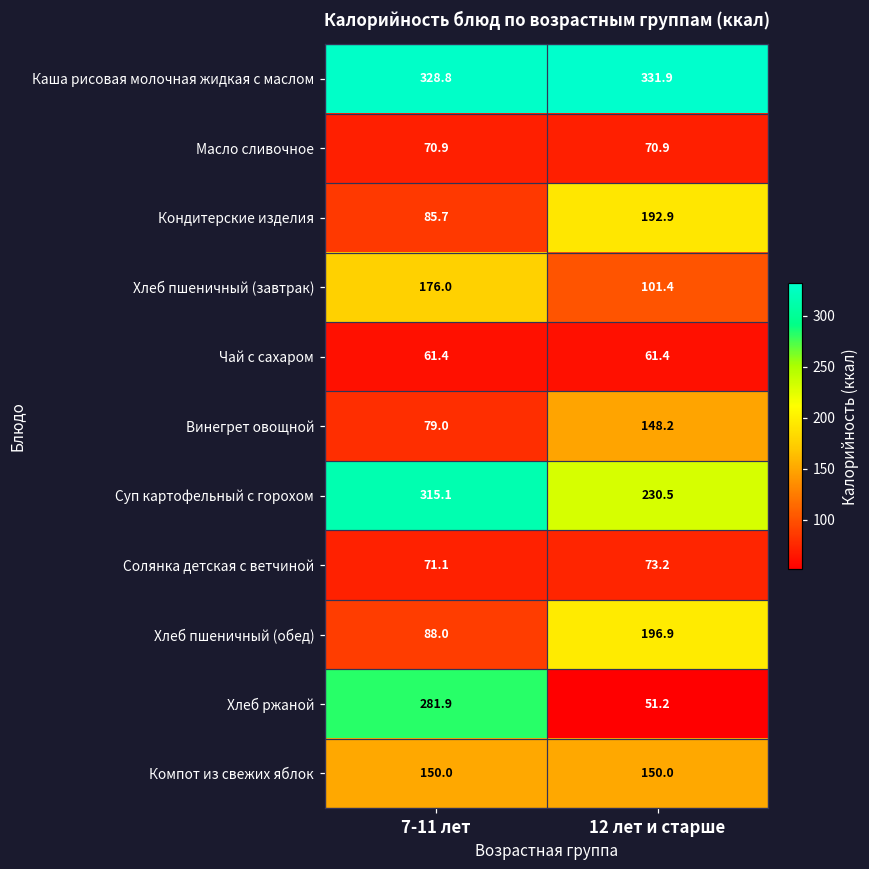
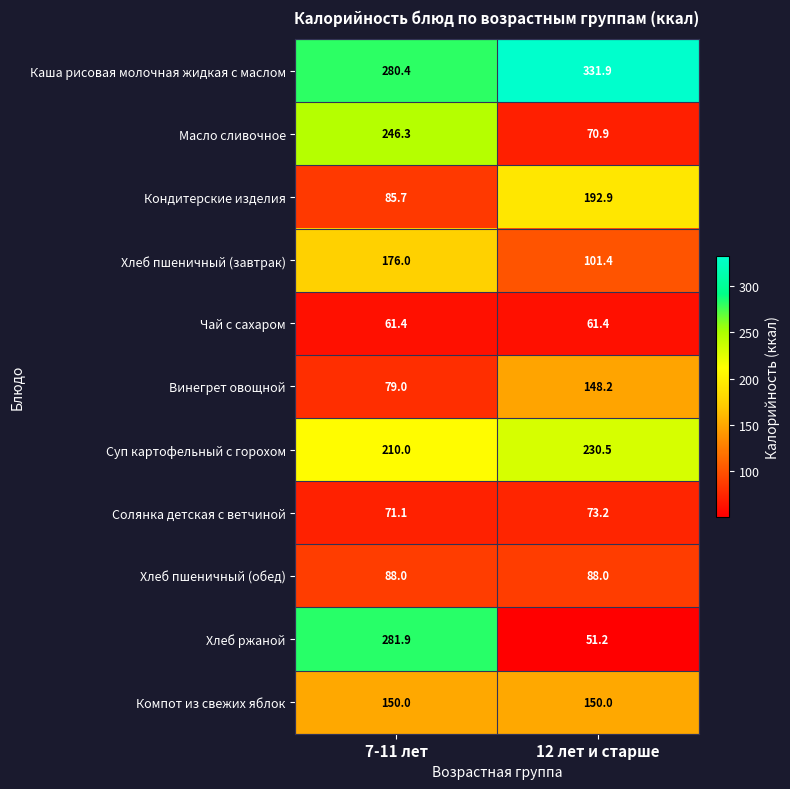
Каша рисовая молочная жидкая с маслом, 7-11 лет: 328.8 -> 280.4
Масло сливочное, 7-11 лет: 70.9 -> 246.3
Суп картофельный с горохом, 7-11 лет: 315.1 -> 210.0
Хлеб пшеничный (обед), 12 лет и старше: 196.9 -> 88.0
